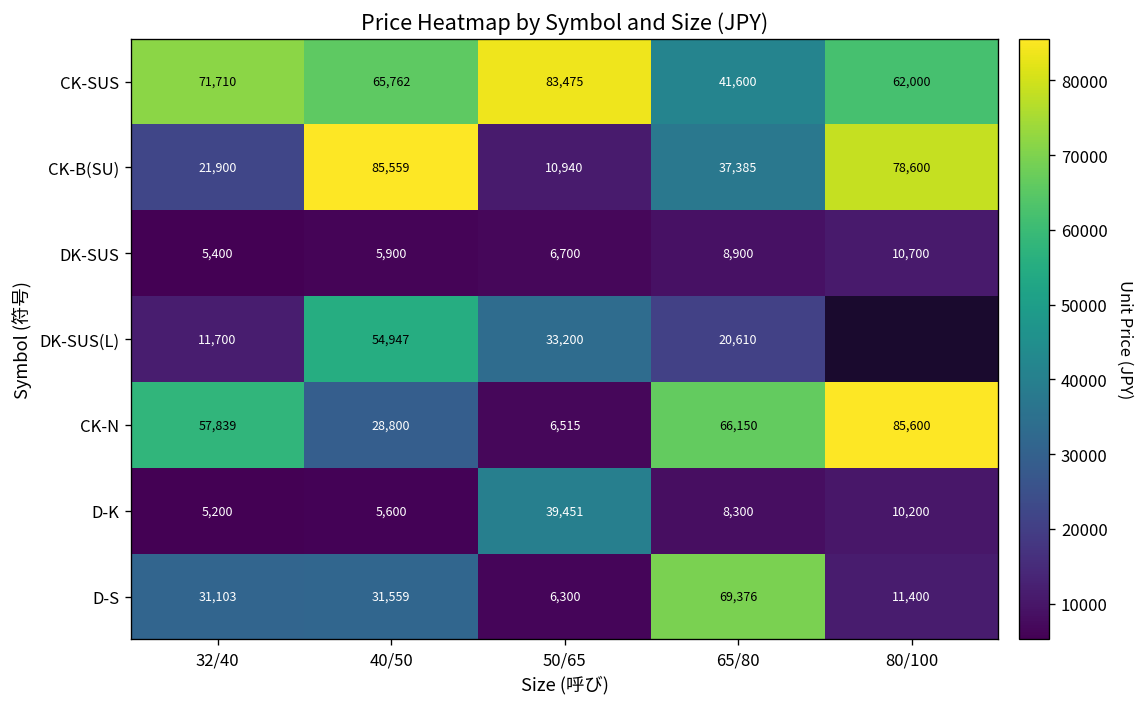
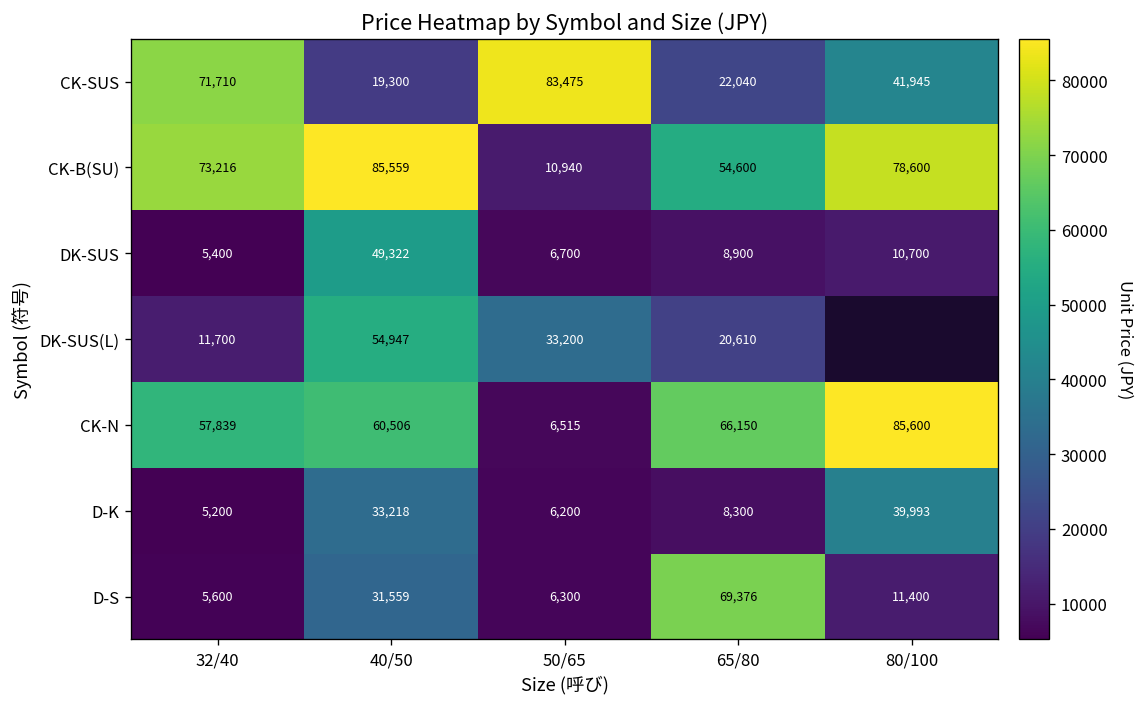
CK-SUS, 40/50: 65,762 -> 19,300
CK-SUS, 65/80: 41,600 -> 22,040
CK-SUS, 80/100: 62,000 -> 41,945
CK-B(SU), 32/40: 21,900 -> 73,216
CK-B(SU), 65/80: 37,385 -> 54,600
DK-SUS, 40/50: 5,900 -> 49,322
CK-N, 40/50: 28,800 -> 60,506
D-K, 40/50: 5,600 -> 33,218
D-K, 50/65: 39,451 -> 6,200
D-K, 80/100: 10,200 -> 39,993
D-S, 32/40: 31,103 -> 5,600
